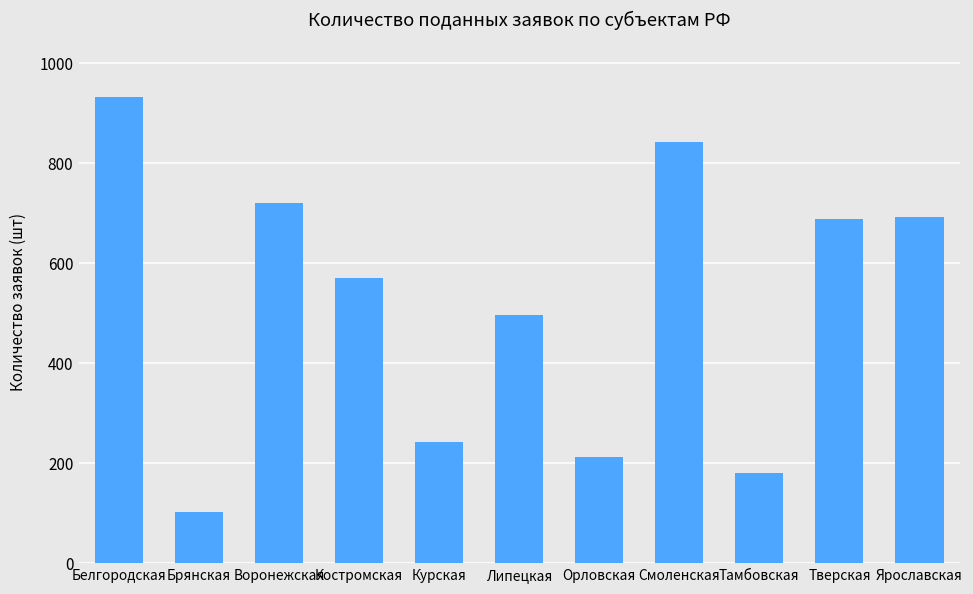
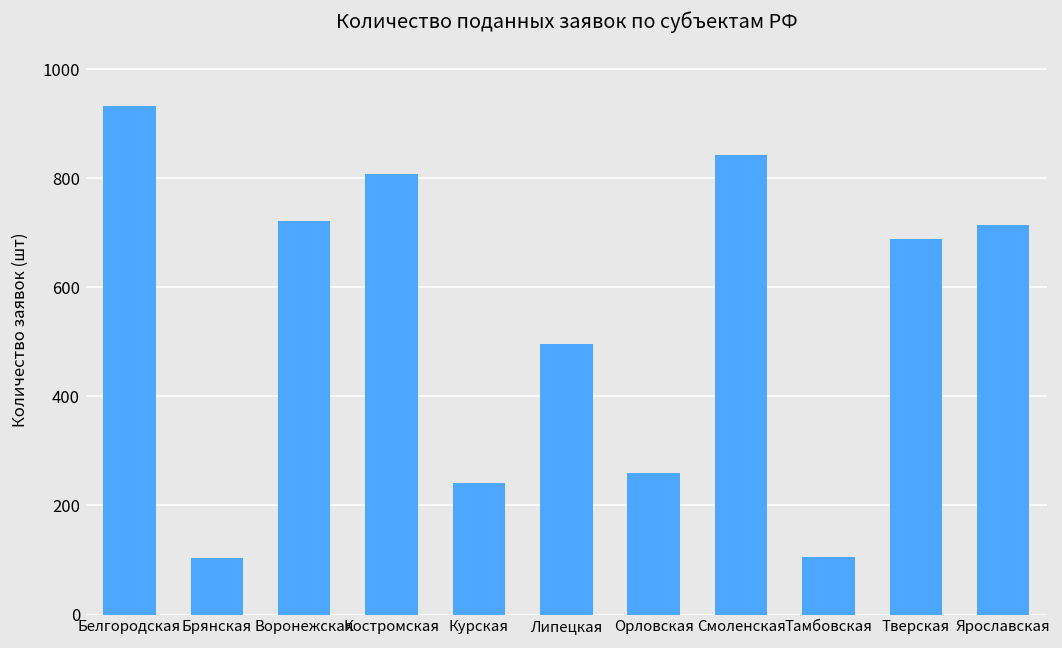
Костромская: 570 -> 810
Орловская: 210 -> 260
Тамбовская: 180 -> 110
Ярославская: 690 -> 710
